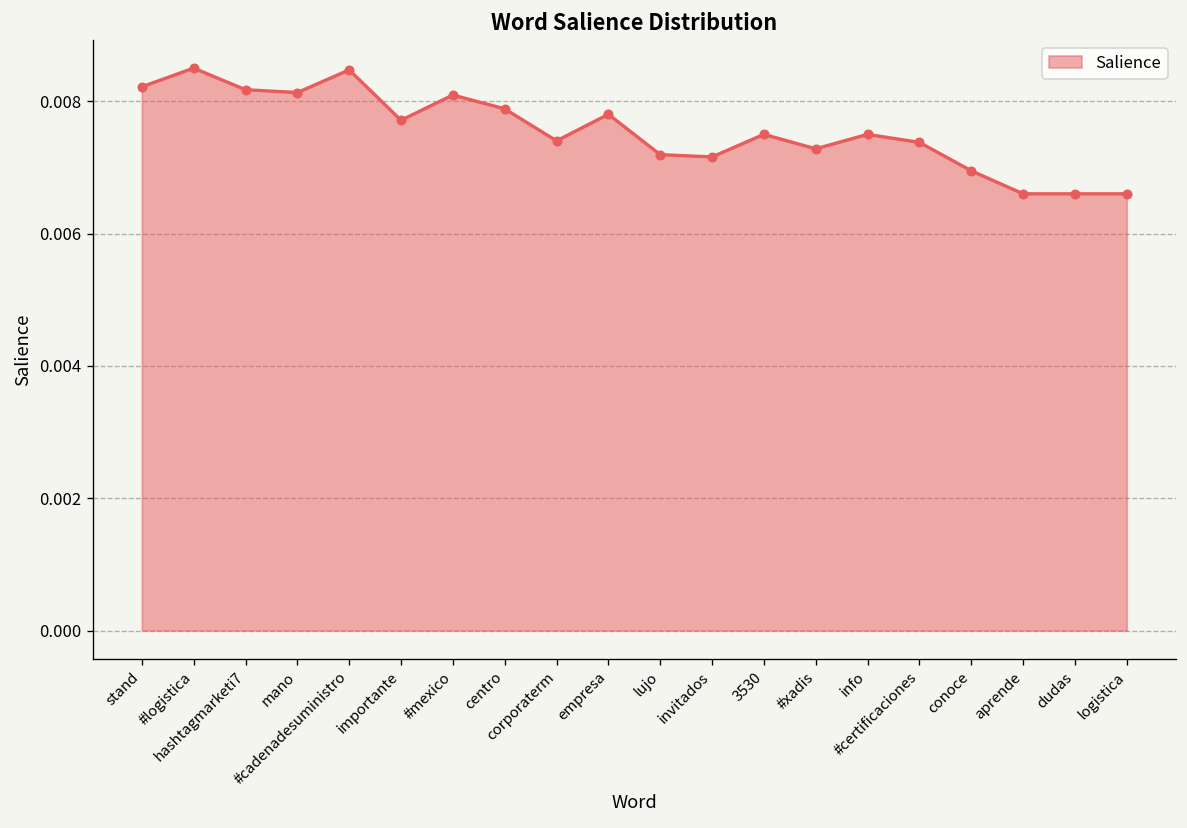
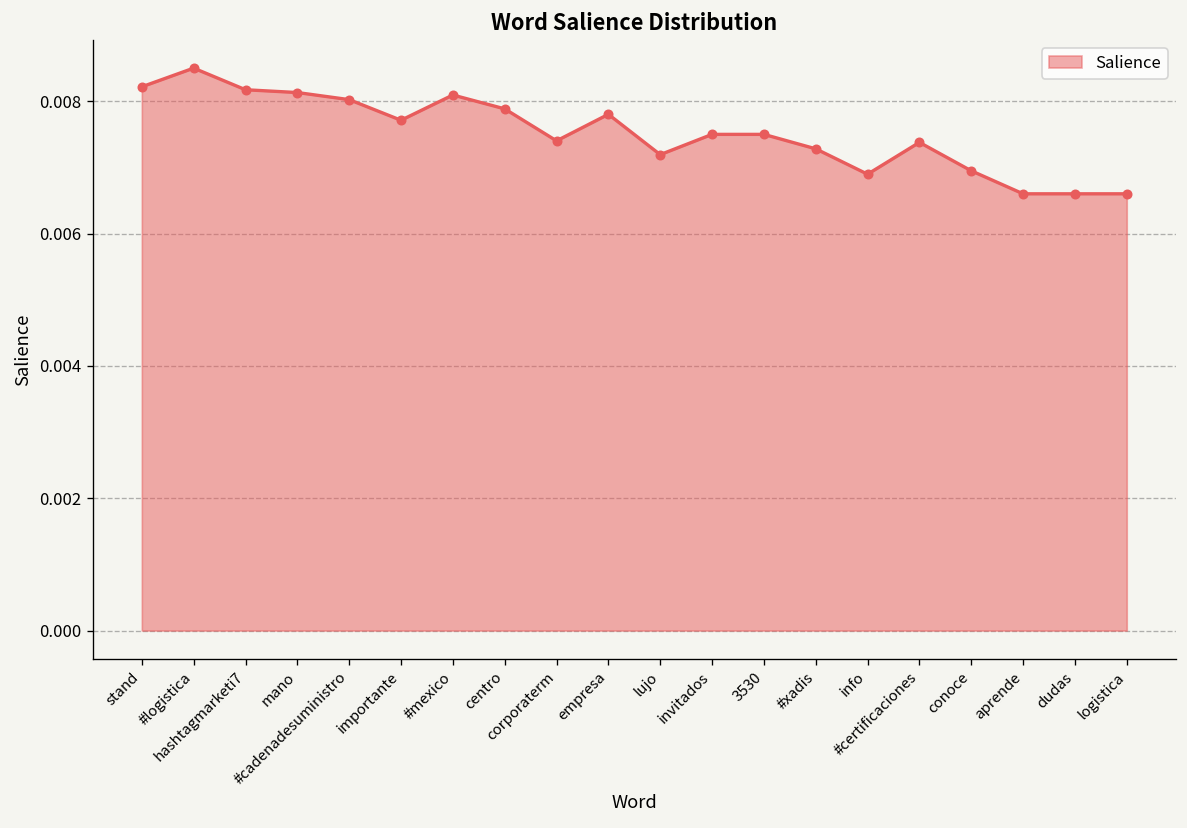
#cadenadesuministro: 0.0085 -> 0.0080
invitados: 0.0072 -> 0.0075
info: 0.0075 -> 0.0069
